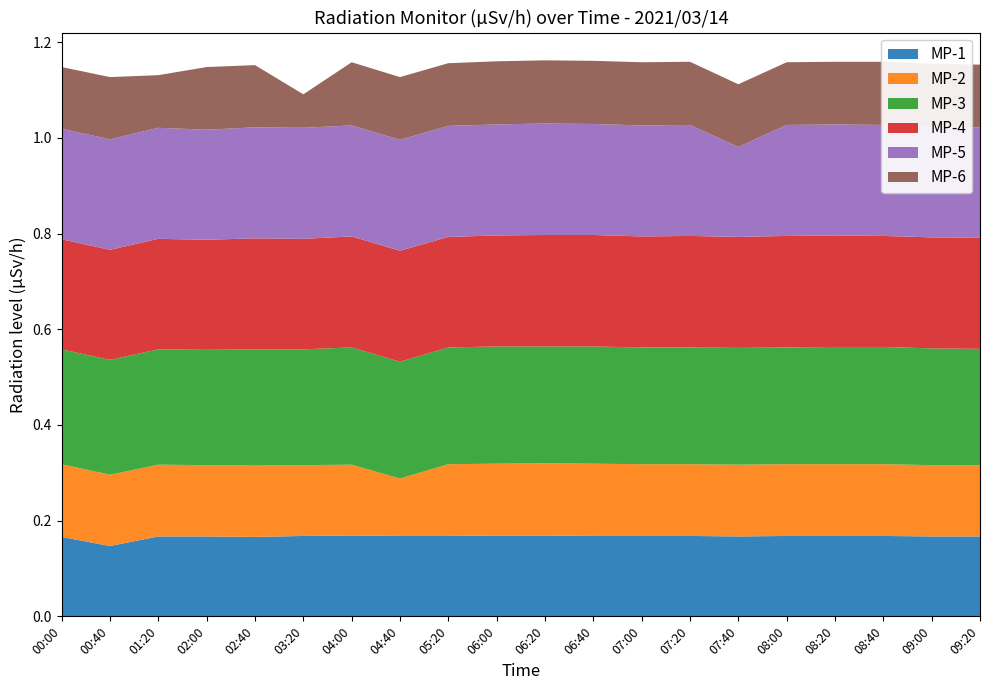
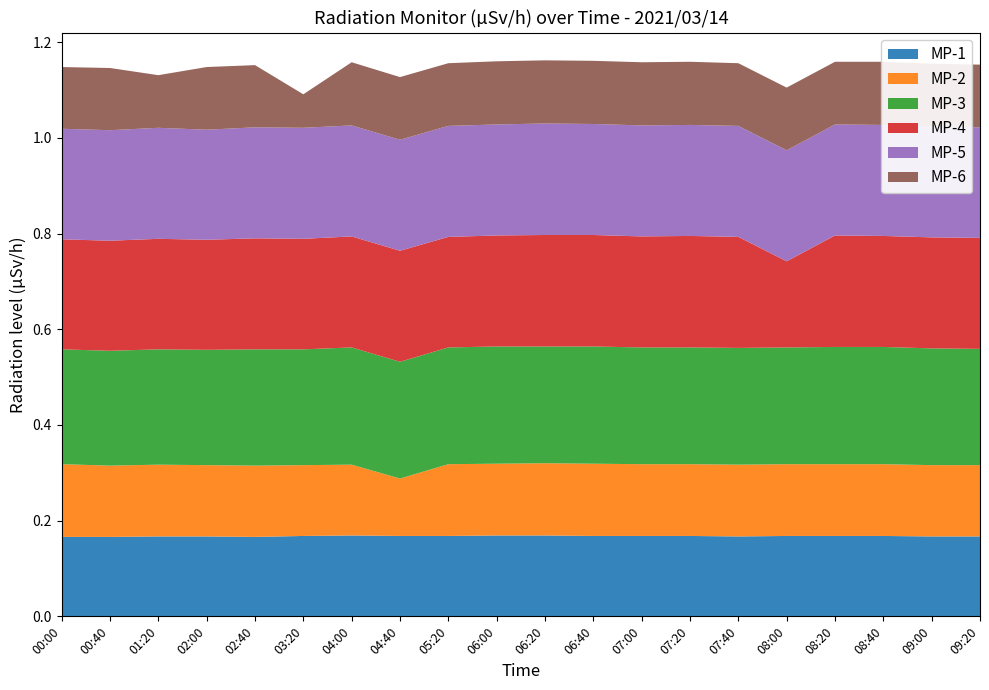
MP-1, 00:40: 0.15 -> 0.17
MP-5, 07:40: 0.19 -> 0.23
MP-4, 08:00: 0.23 -> 0.18
